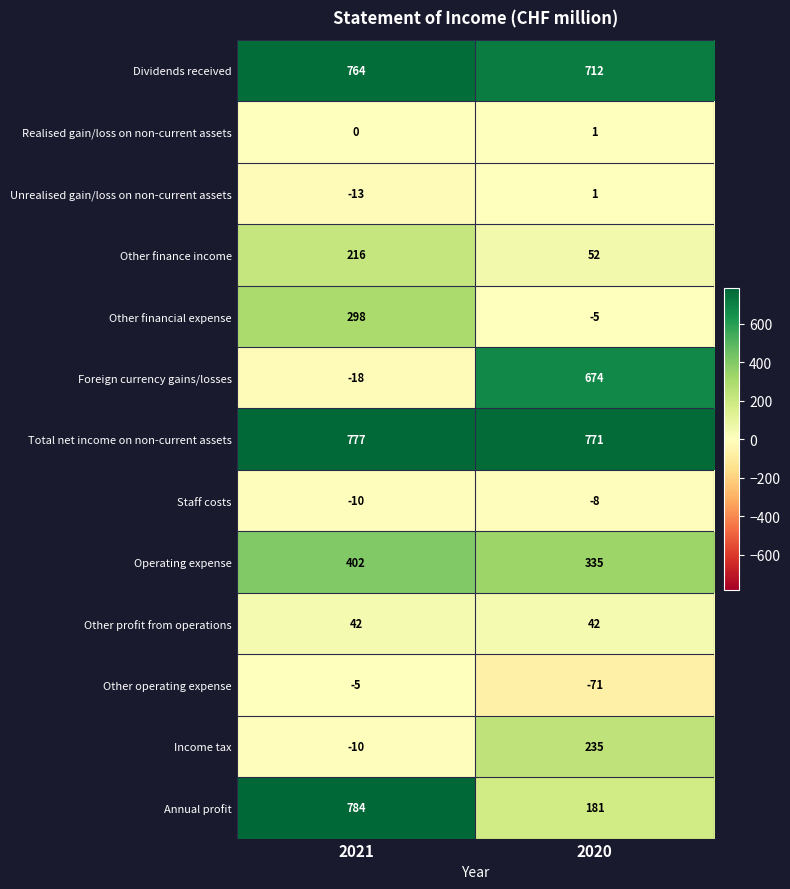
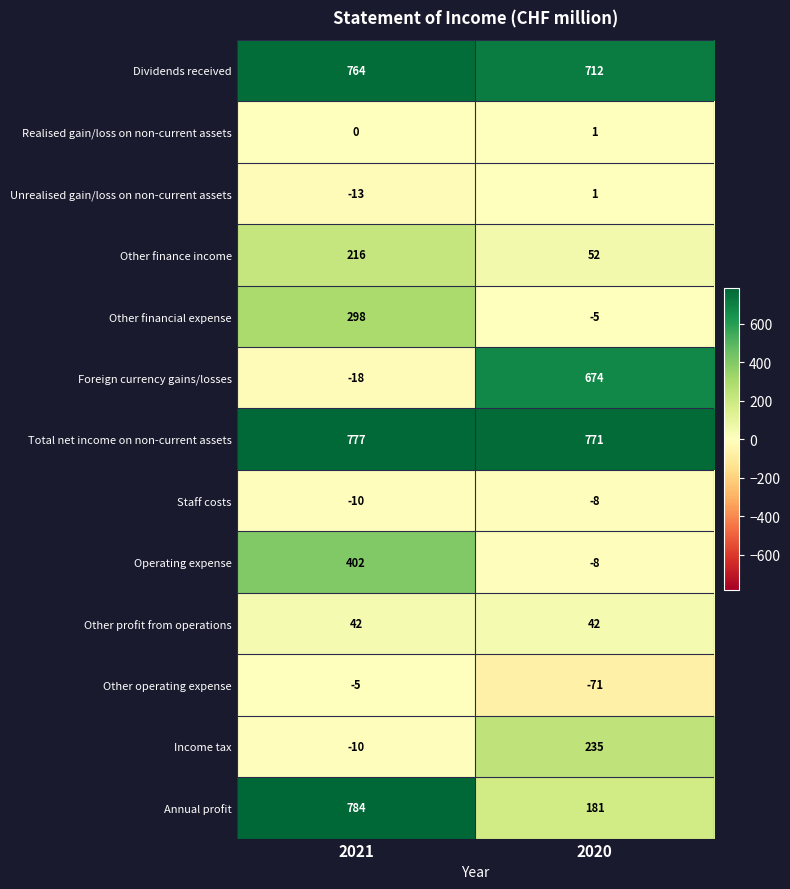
Operating expense, 2020: 335 -> -8
